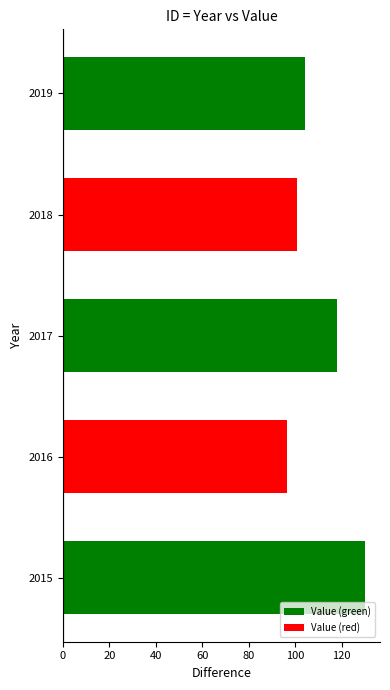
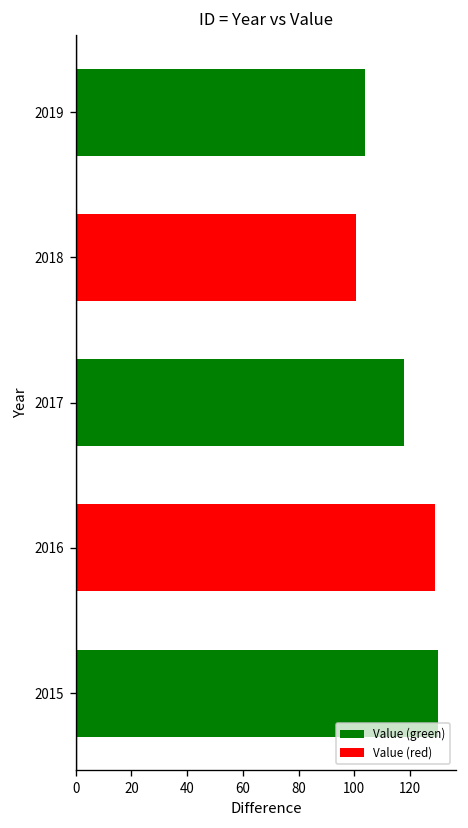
2016: 97 -> 129
